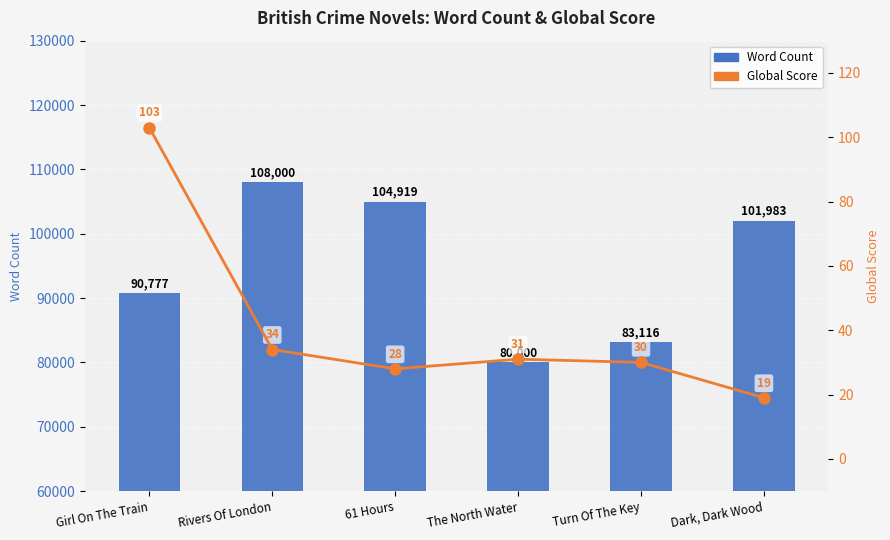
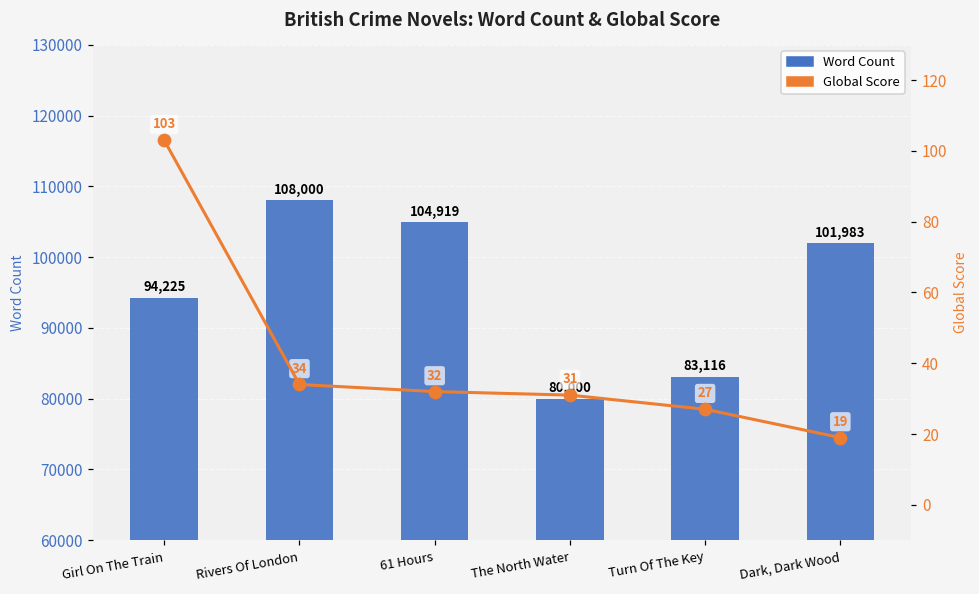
Word Count, Girl On The Train: 90,777 -> 94,225
Global Score, 61 Hours: 28 -> 32
Global Score, Turn Of The Key: 30 -> 27
